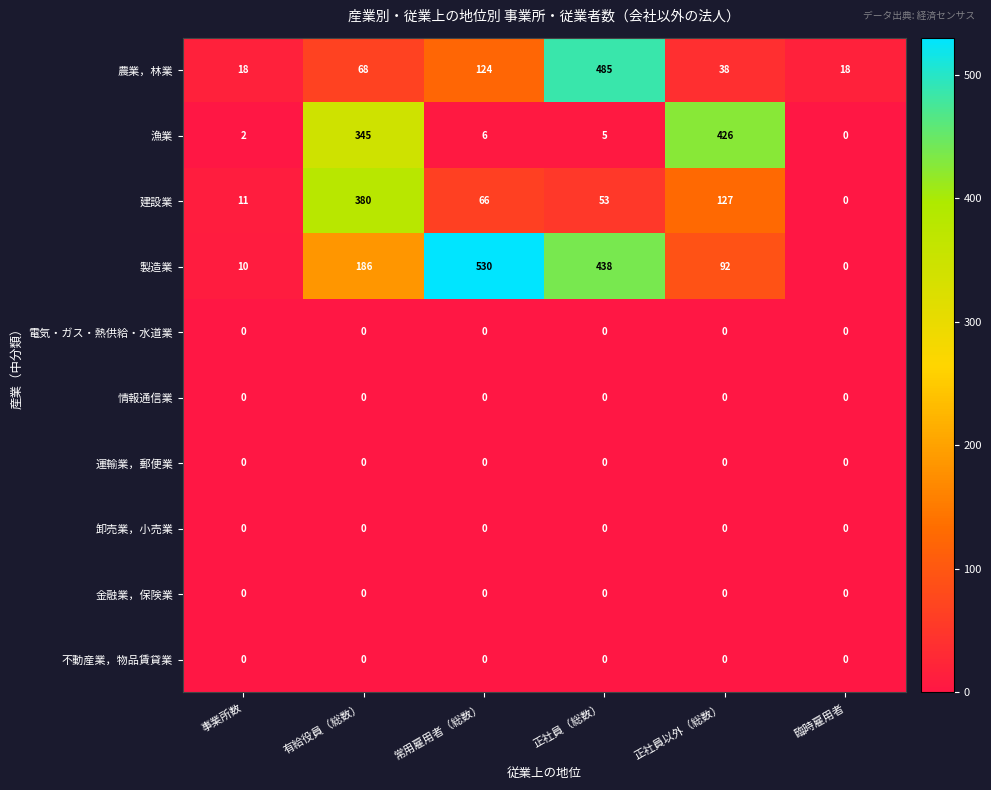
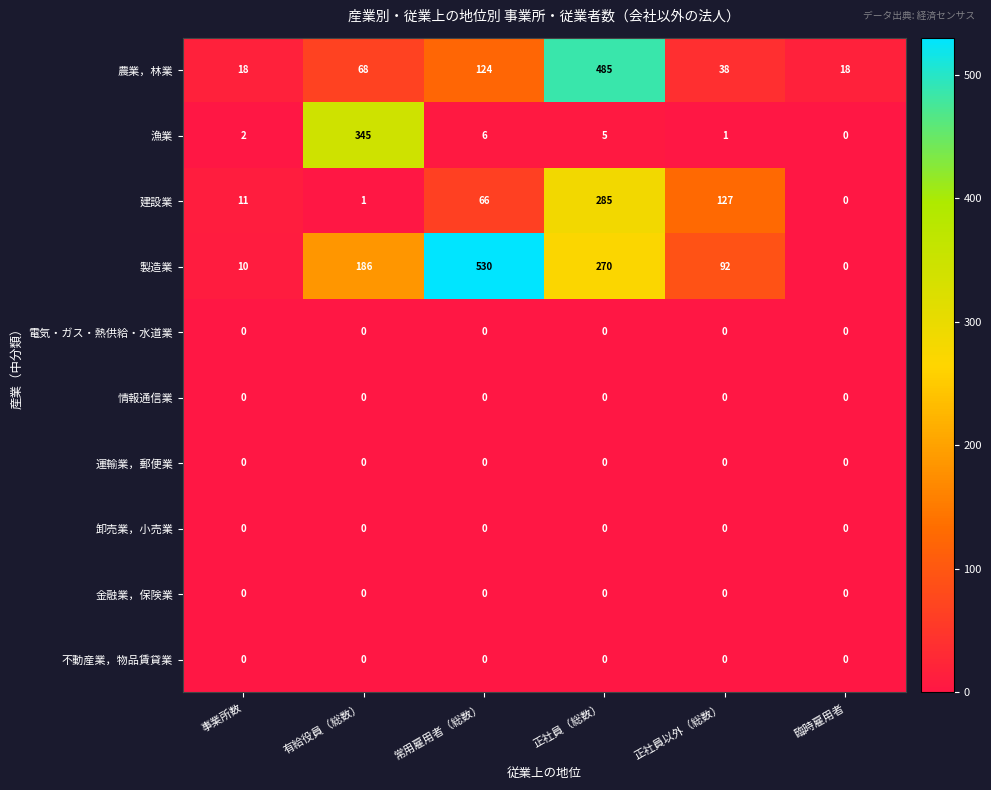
漁業, 正社員以外（総数）: 426 -> 1
建設業, 有給役員（総数）: 380 -> 1
建設業, 正社員（総数）: 53 -> 285
製造業, 正社員（総数）: 438 -> 270
